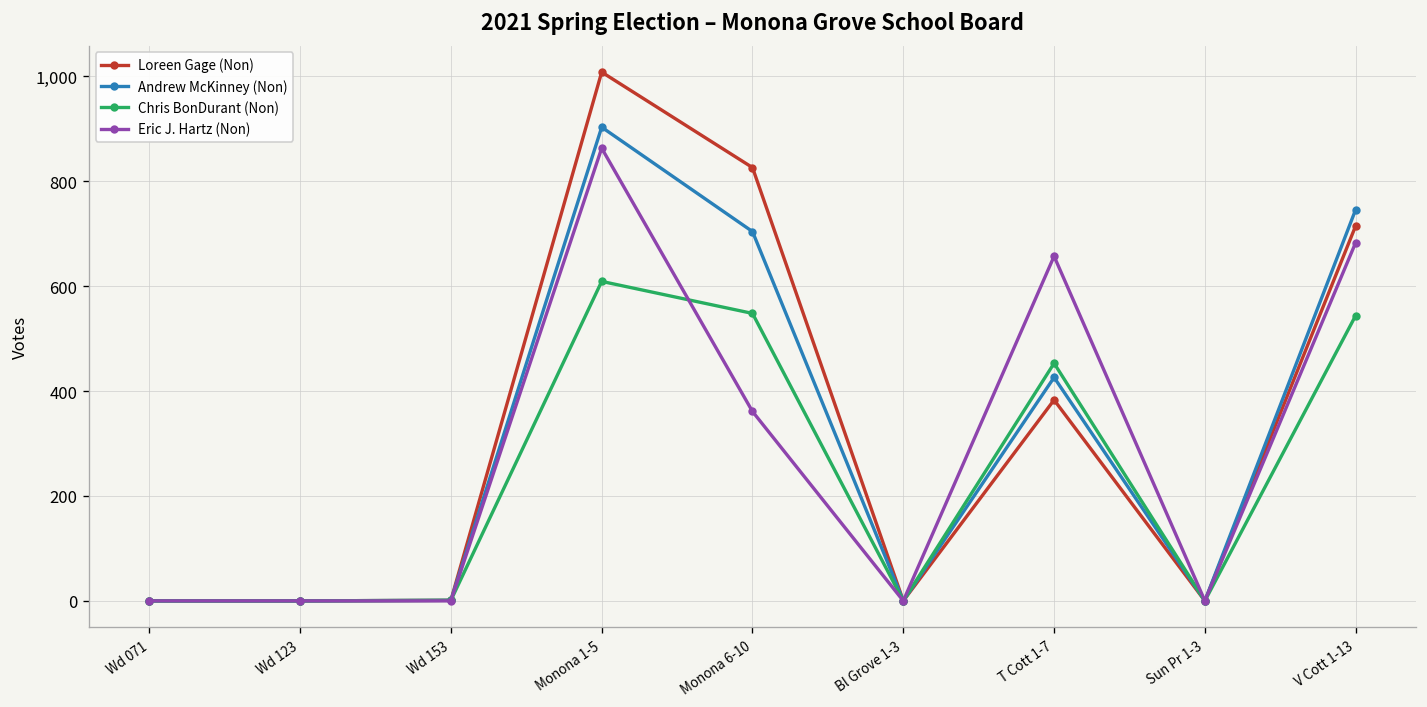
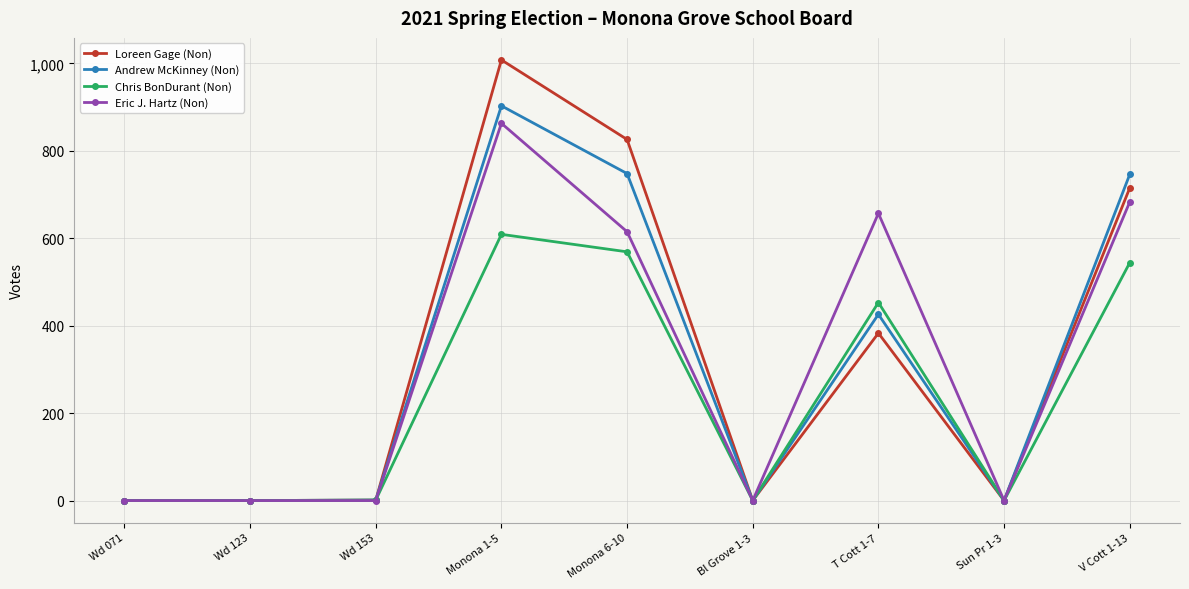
Andrew McKinney (Non), Monona 6-10: 700 -> 750
Chris BonDurant (Non), Monona 6-10: 550 -> 570
Eric J. Hartz (Non), Monona 6-10: 360 -> 620
